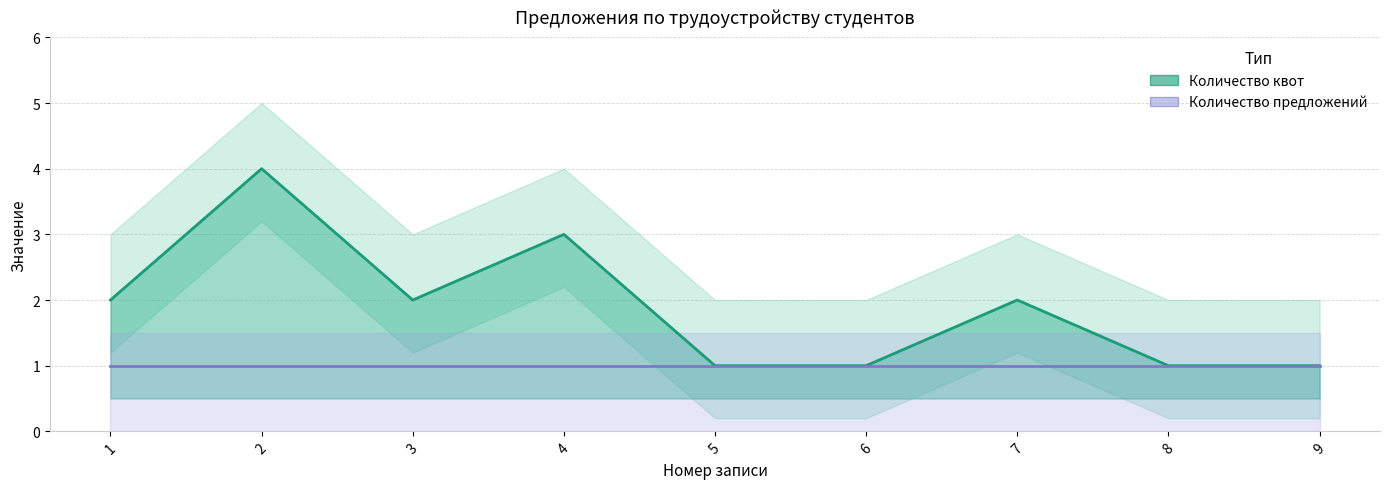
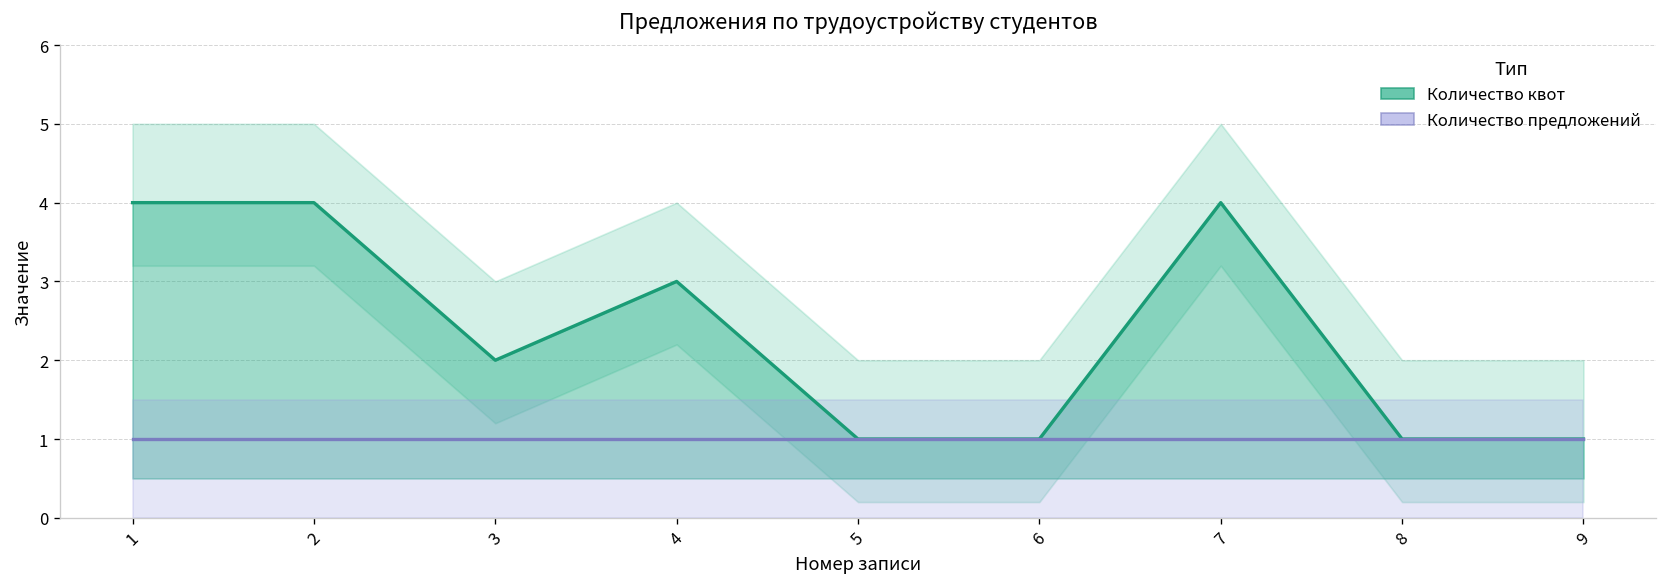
Количество квот, 1: 2 -> 4
Количество квот, 7: 2 -> 4
